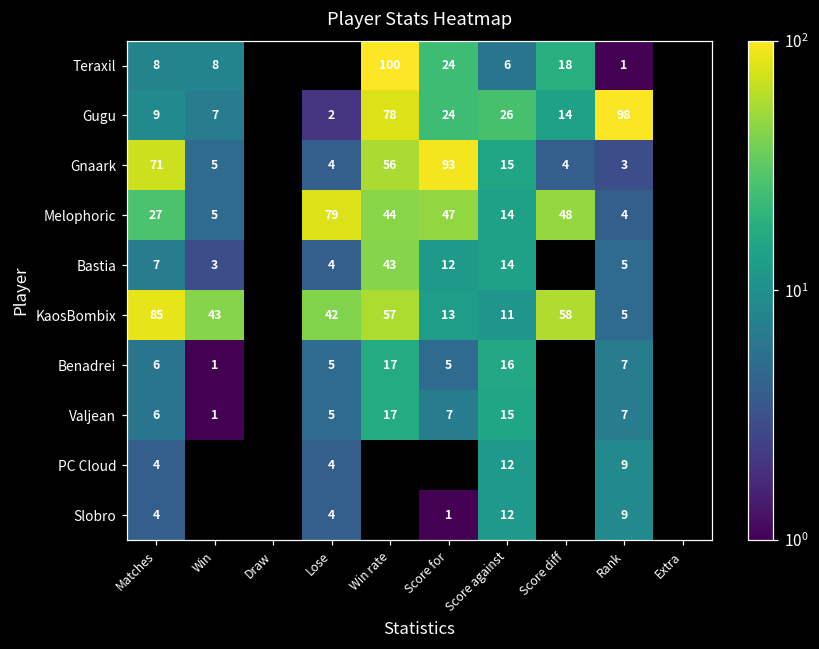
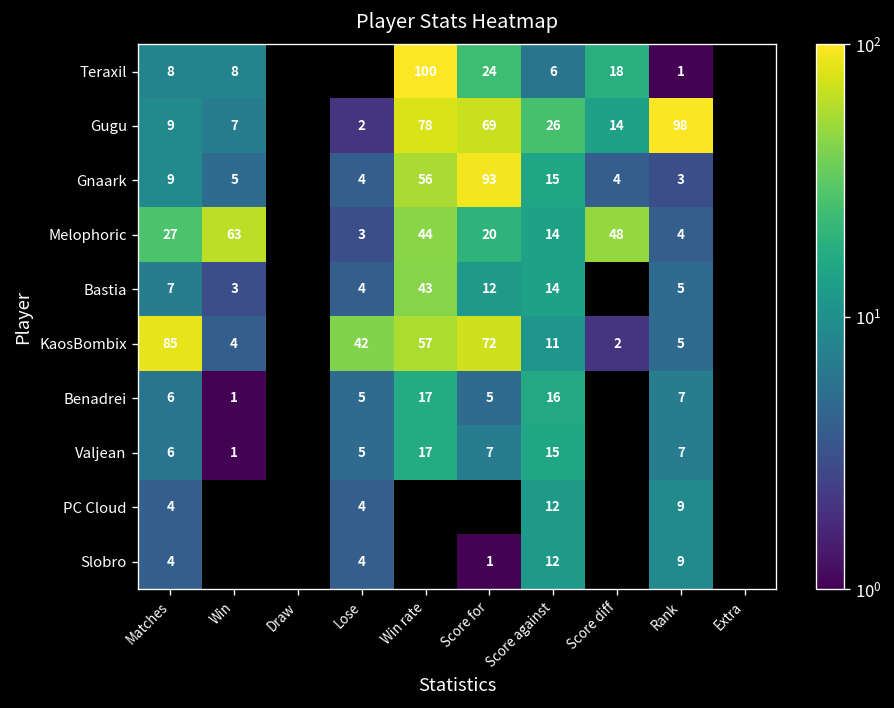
Gugu, Score for: 24 -> 69
Gnaark, Matches: 71 -> 9
Melophoric, Win: 5 -> 63
Melophoric, Lose: 79 -> 3
Melophoric, Score for: 47 -> 20
KaosBombix, Win: 43 -> 4
KaosBombix, Score for: 13 -> 72
KaosBombix, Score diff: 58 -> 2
